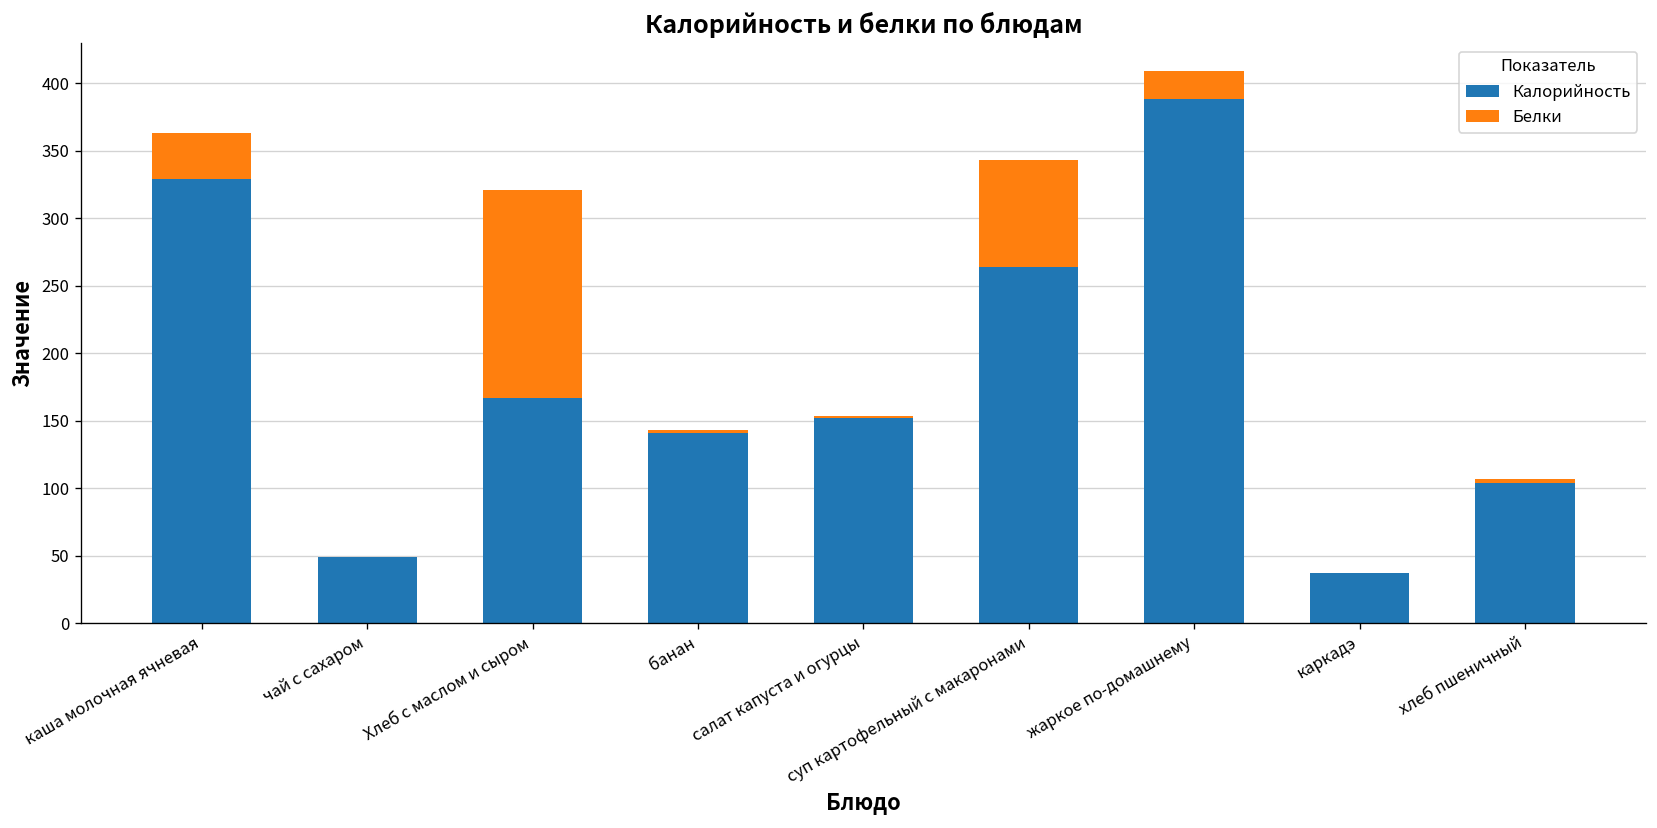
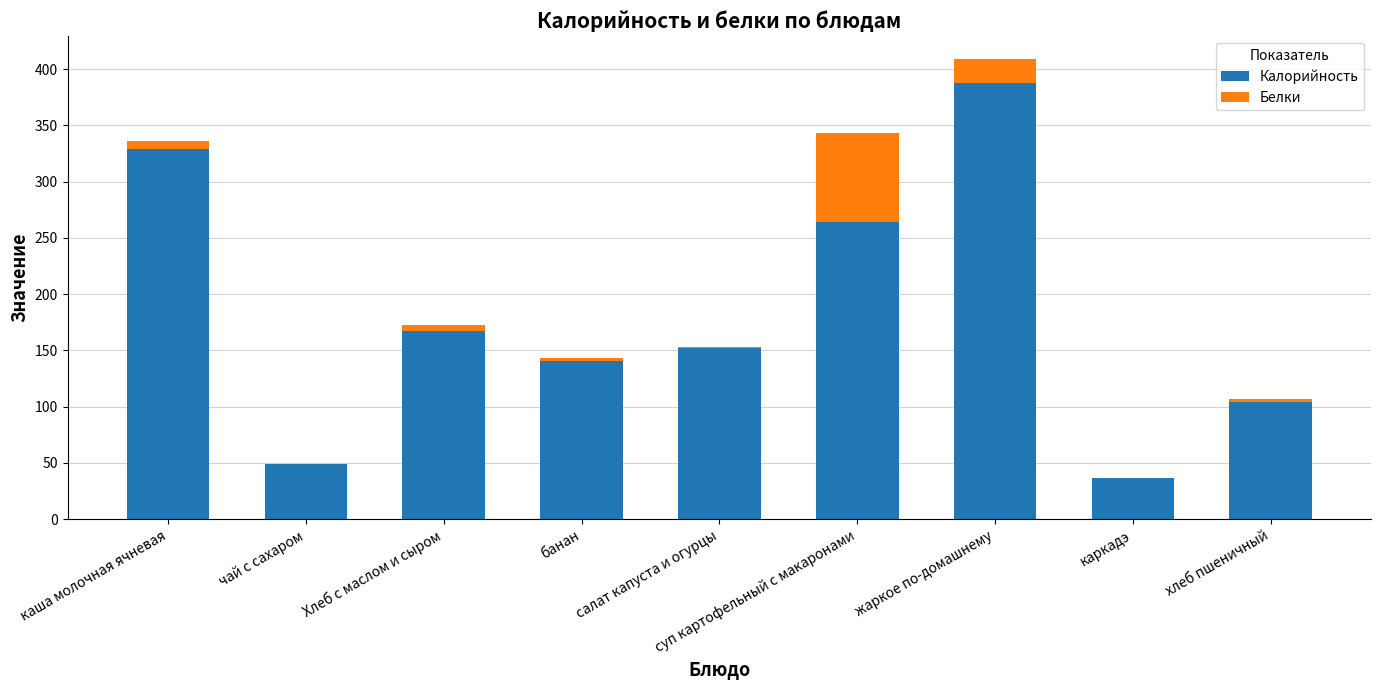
Белки, каша молочная ячневая: 34 -> 7
Белки, Хлеб с маслом и сыром: 154 -> 6
